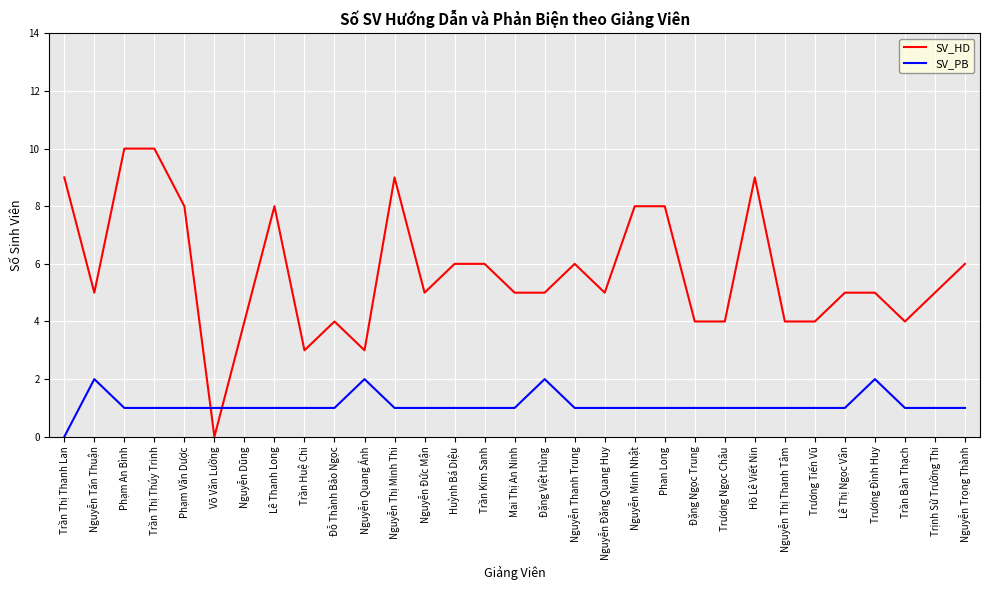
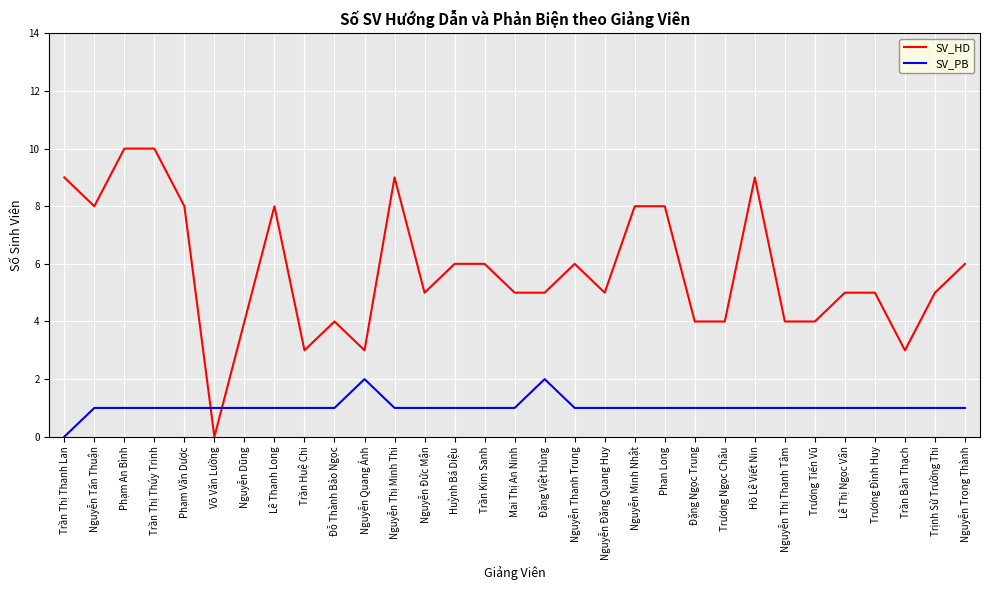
SV_HD, Nguyễn Tấn Thuận: 5 -> 8
SV_PB, Nguyễn Tấn Thuận: 2 -> 1
SV_PB, Trương Đình Huy: 2 -> 1
SV_HD, Trần Bàn Thạch: 4 -> 3
